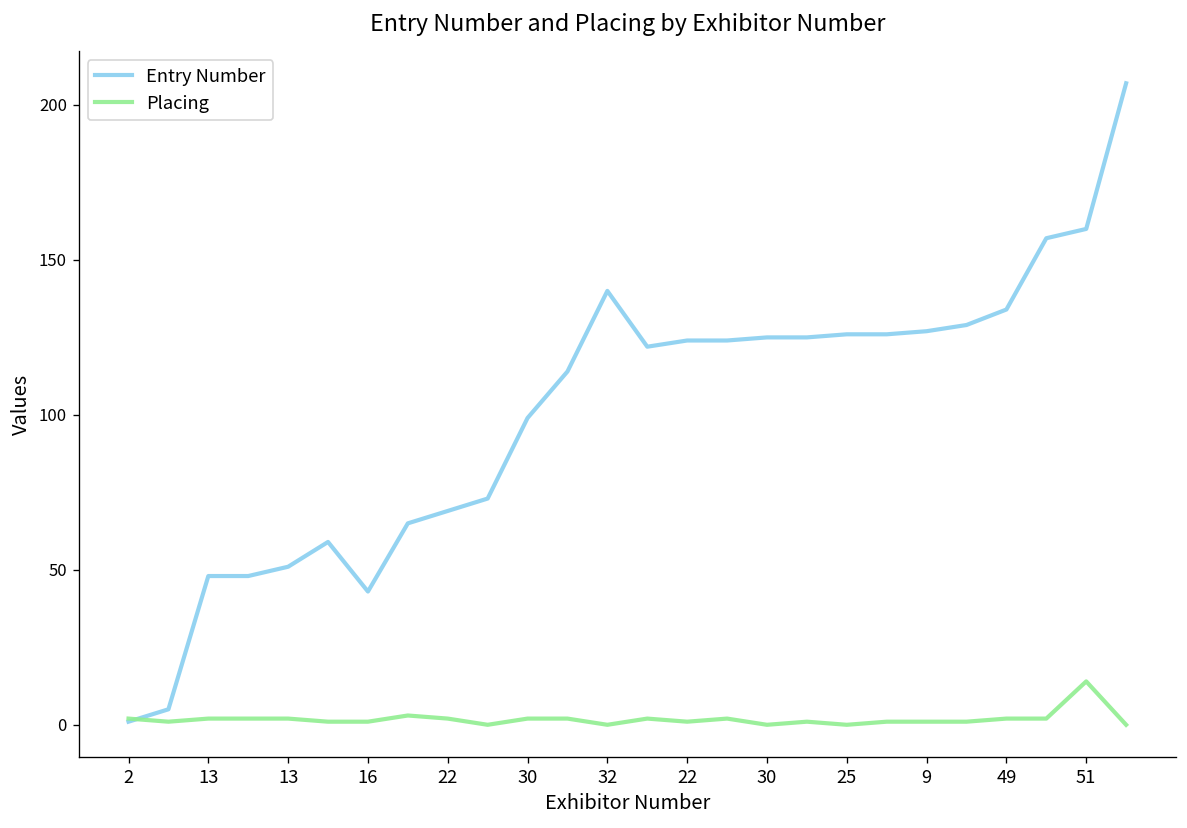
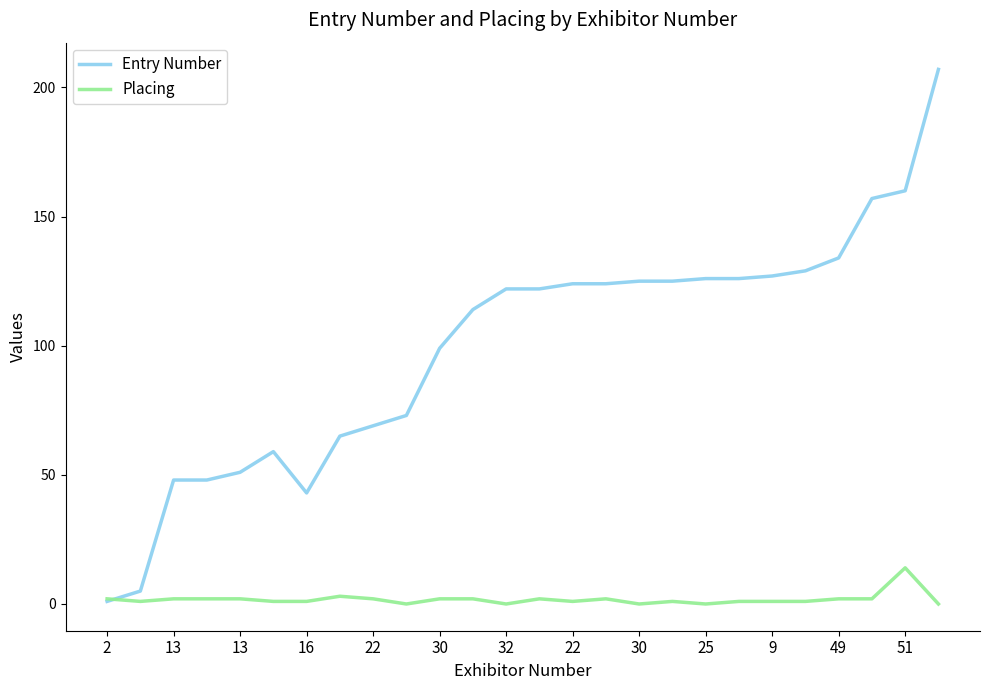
Entry Number, 32: 140 -> 122
